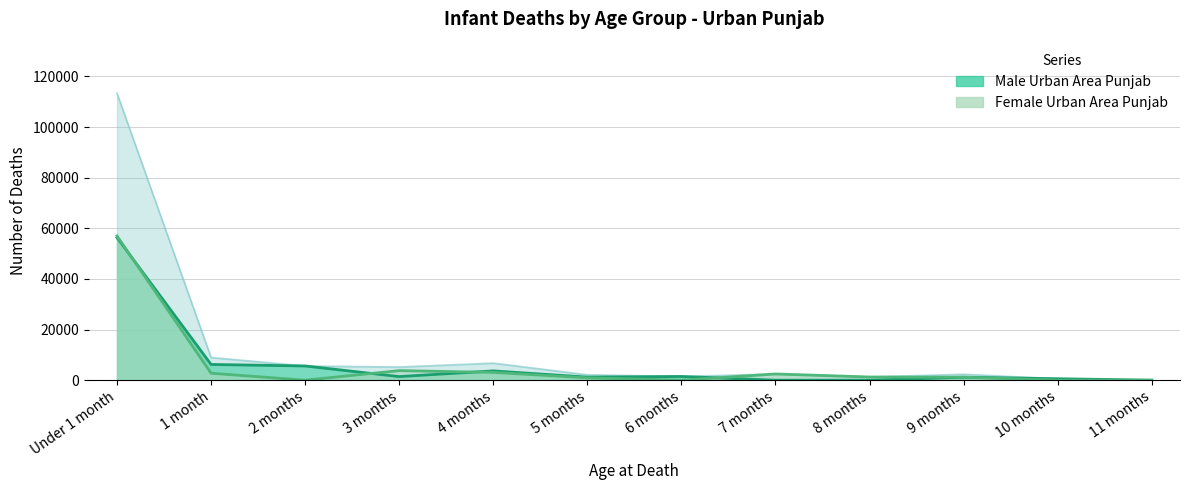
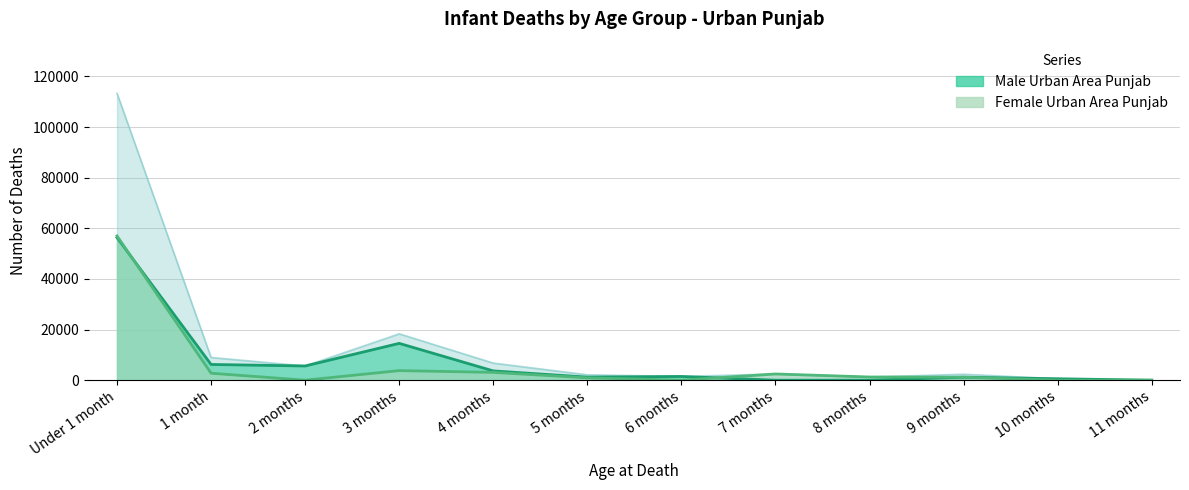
Male Urban Area Punjab, 3 months: 1000 -> 15000
